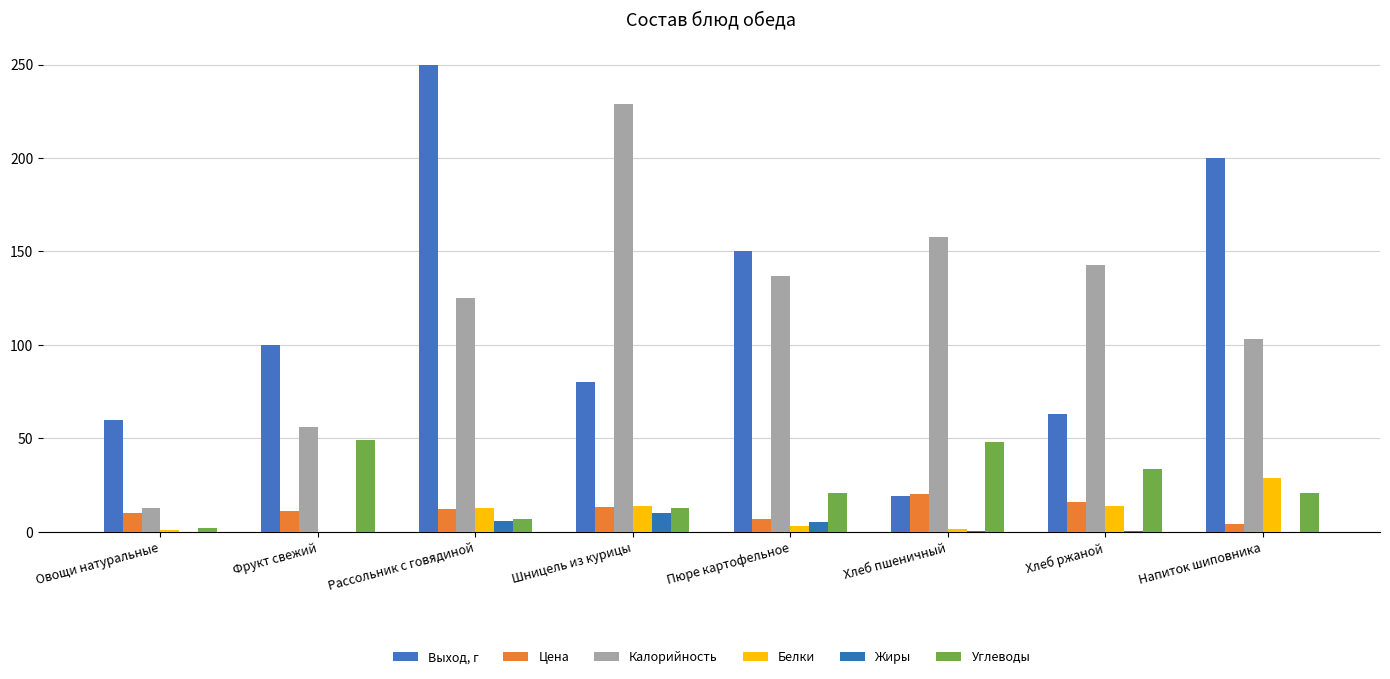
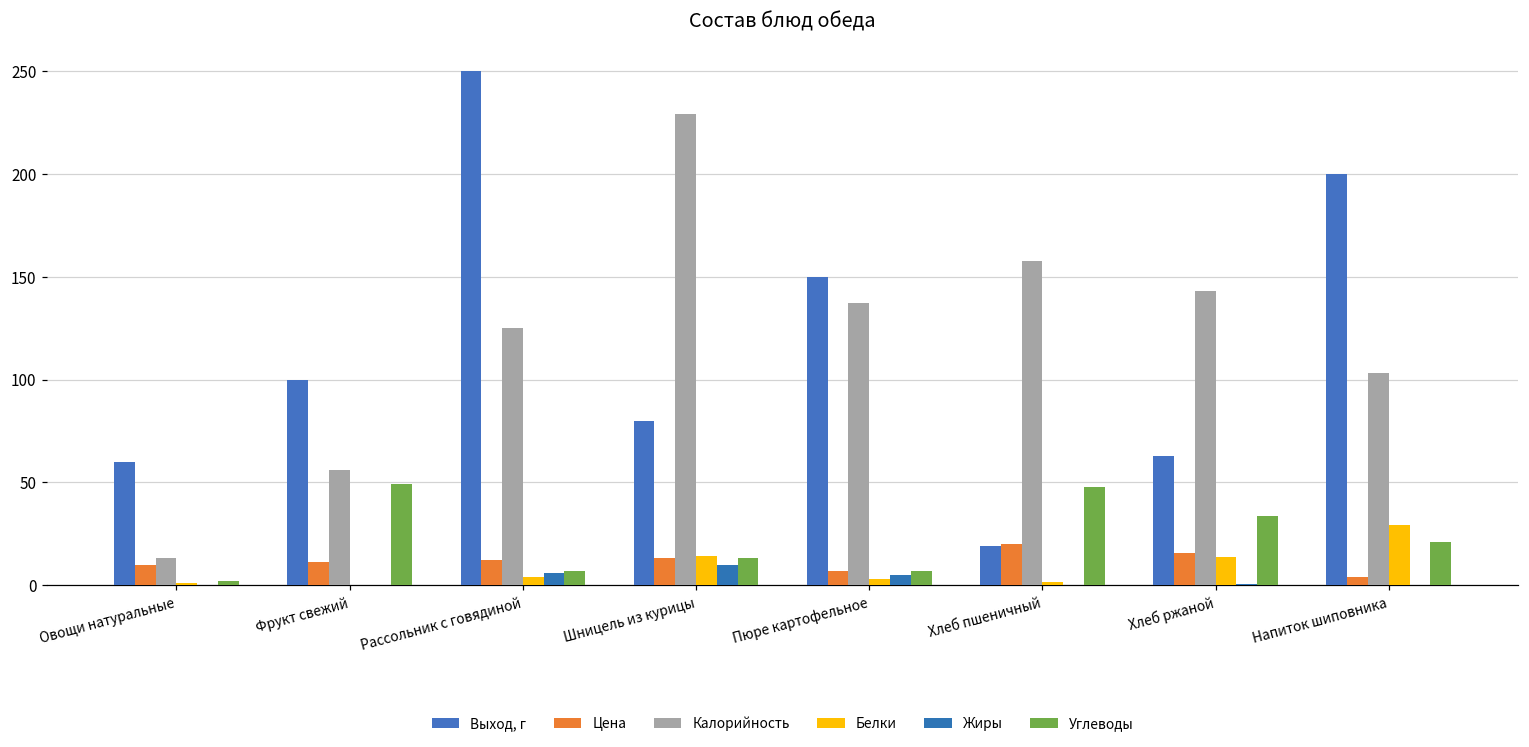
Белки, Рассольник с говядиной: 13 -> 4
Углеводы, Пюре картофельное: 21 -> 7
